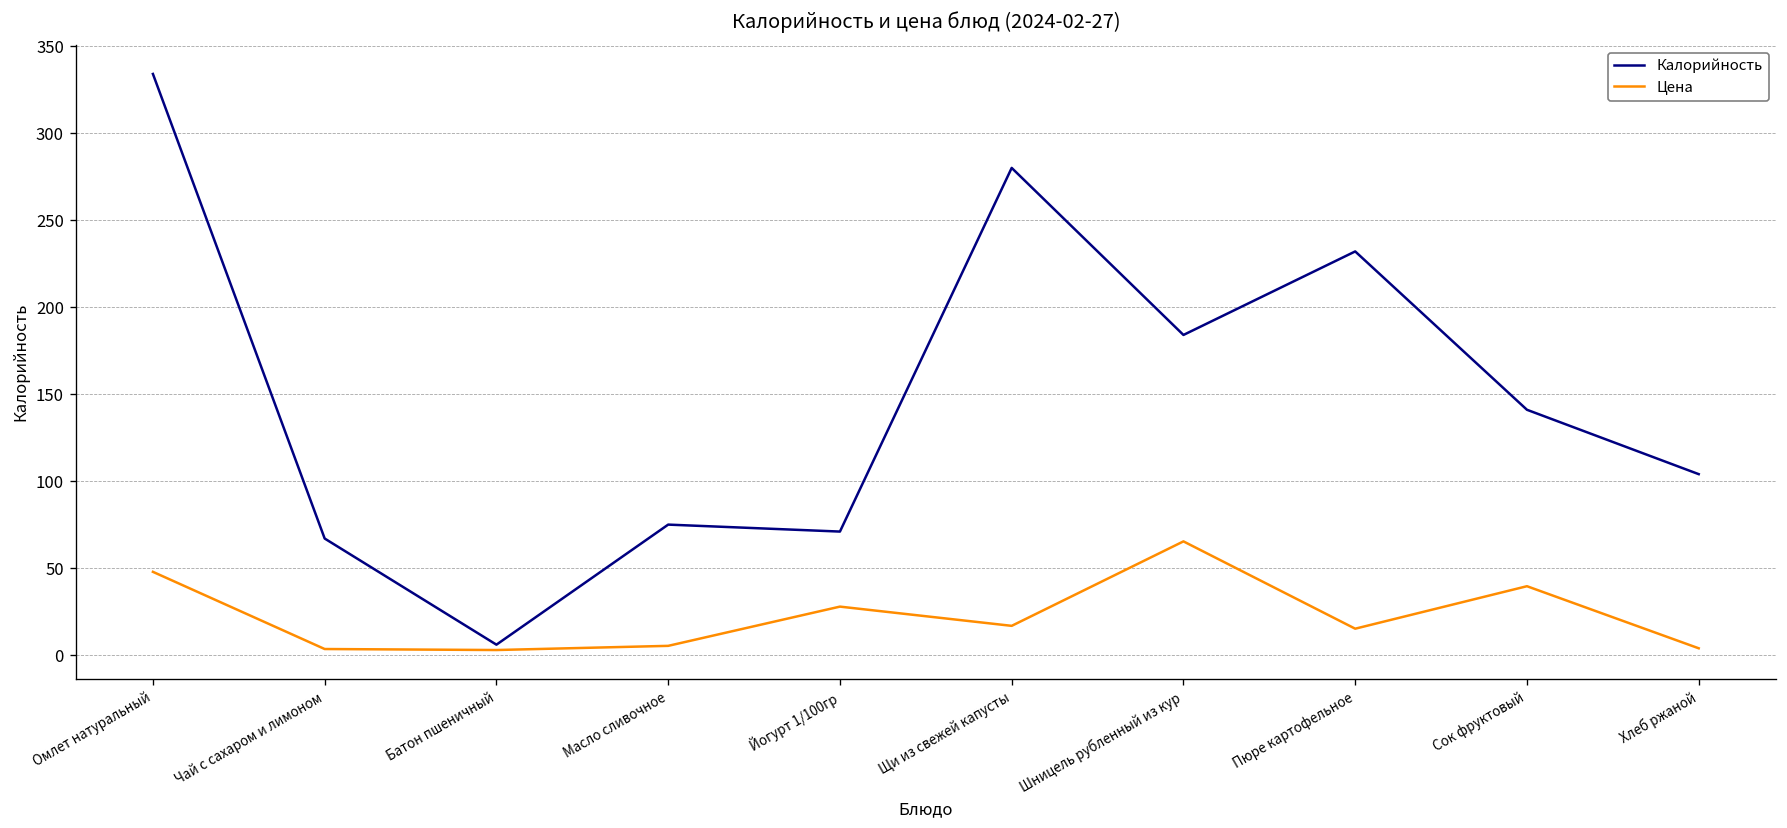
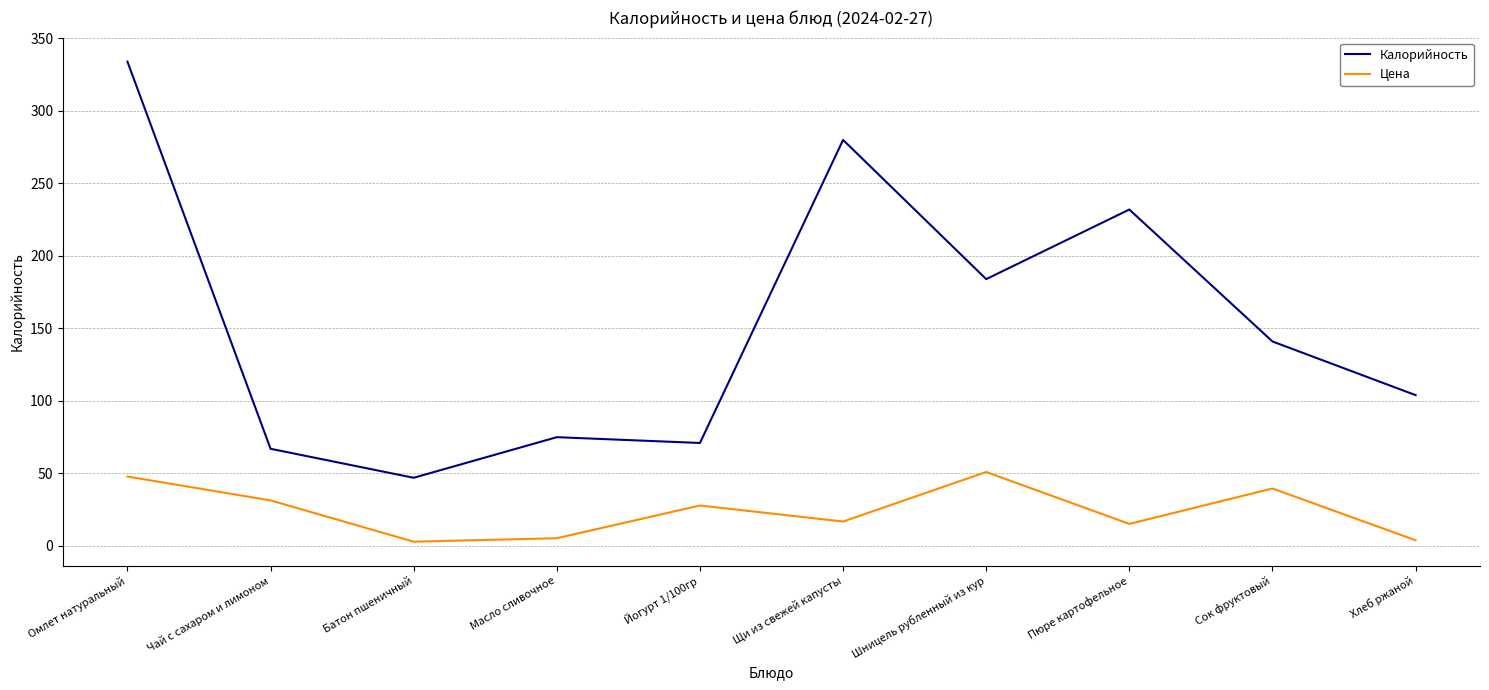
Цена, Чай с сахаром и лимоном: 4 -> 31
Калорийность, Батон пшеничный: 6 -> 47
Цена, Шницель рубленный из кур: 65 -> 51
